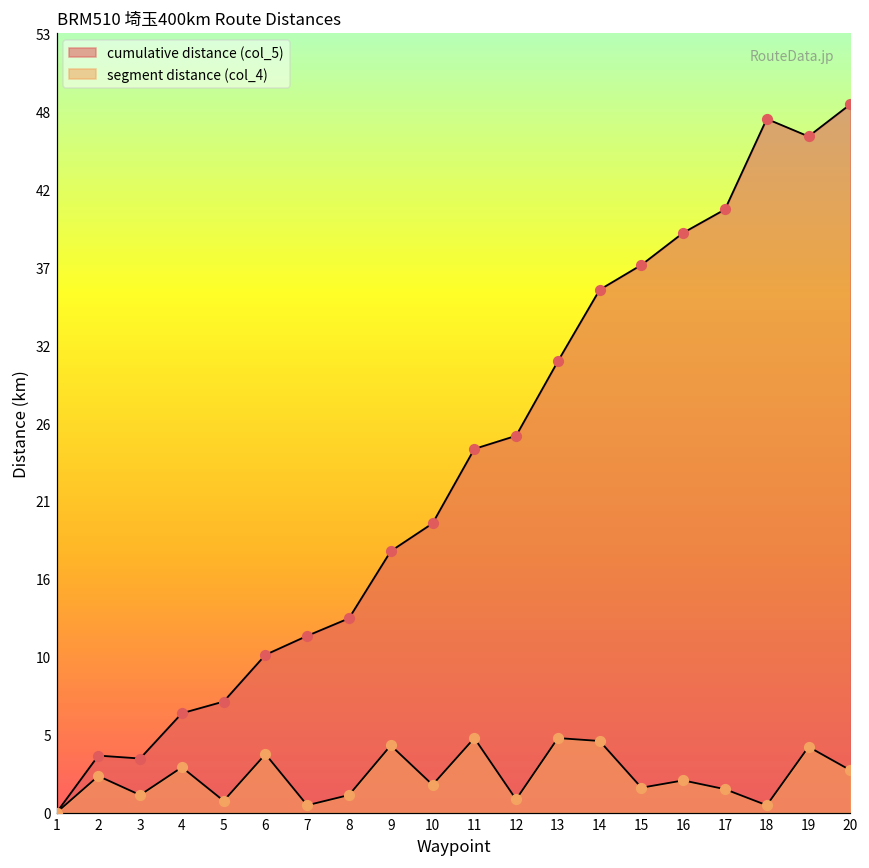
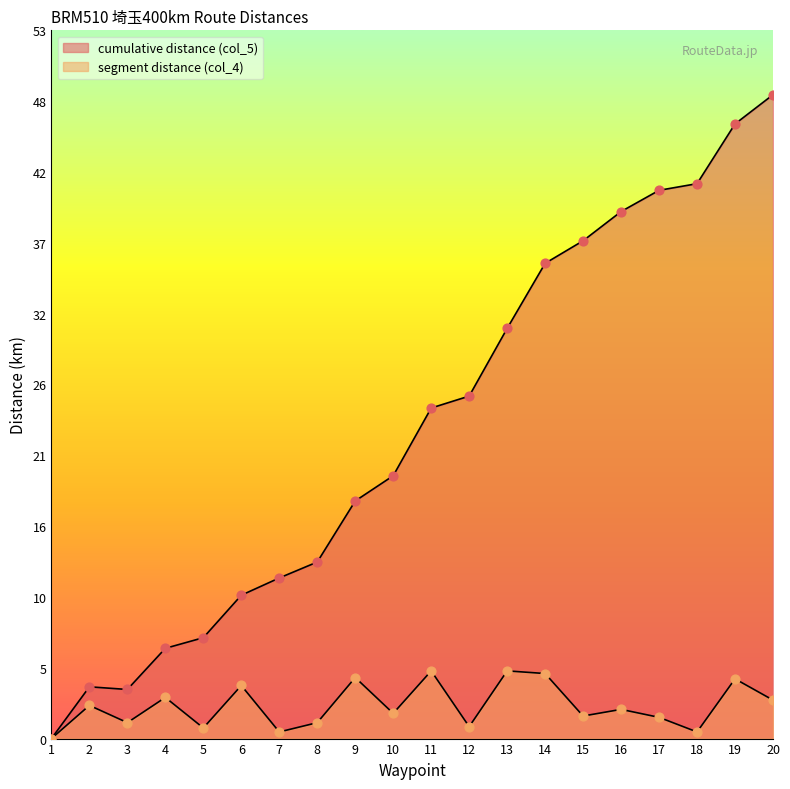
cumulative distance (col_5), 18: 47.5 -> 41.8
